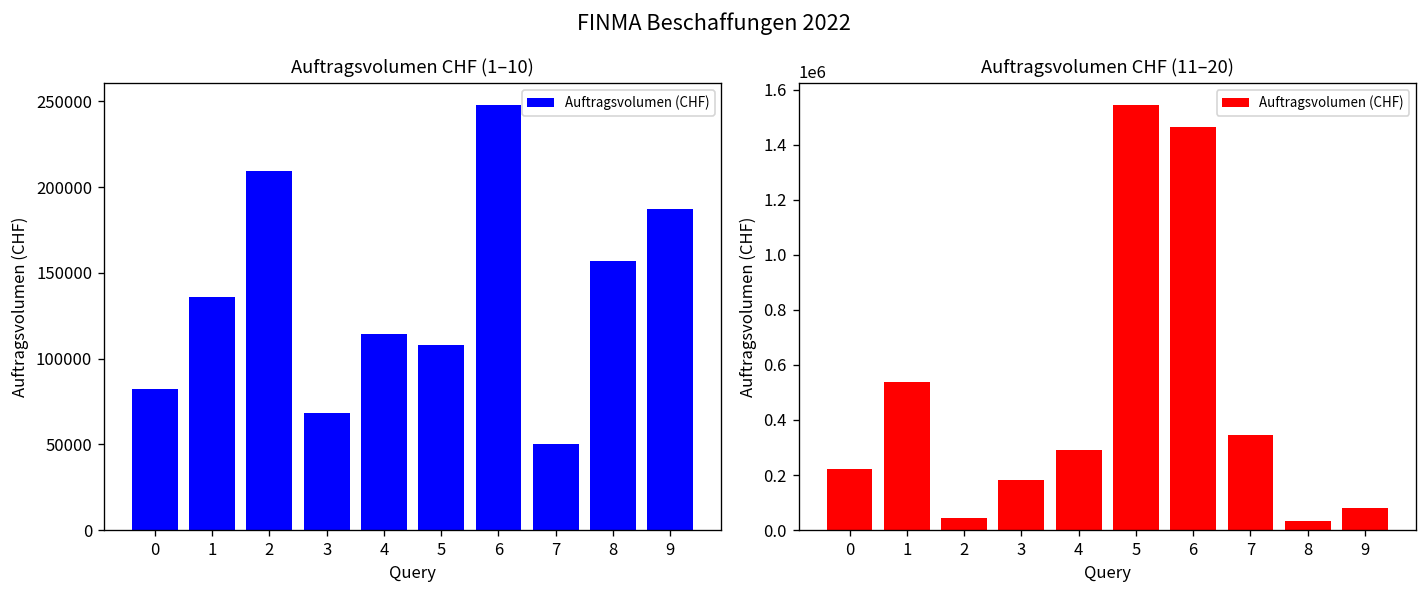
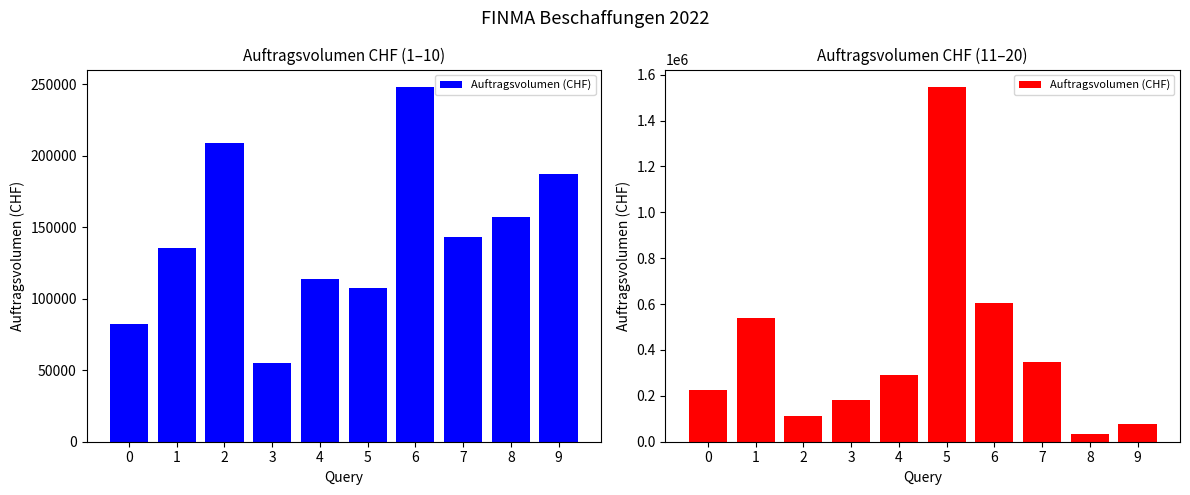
Auftragsvolumen CHF (1–10), 3: 68000 -> 55000
Auftragsvolumen CHF (1–10), 7: 50000 -> 143000
Auftragsvolumen CHF (11–20), 2: 40000 -> 110000
Auftragsvolumen CHF (11–20), 6: 1470000 -> 600000
